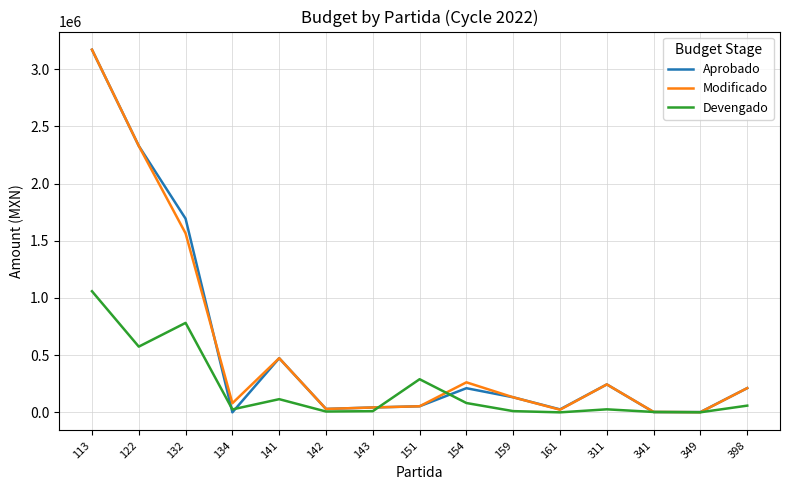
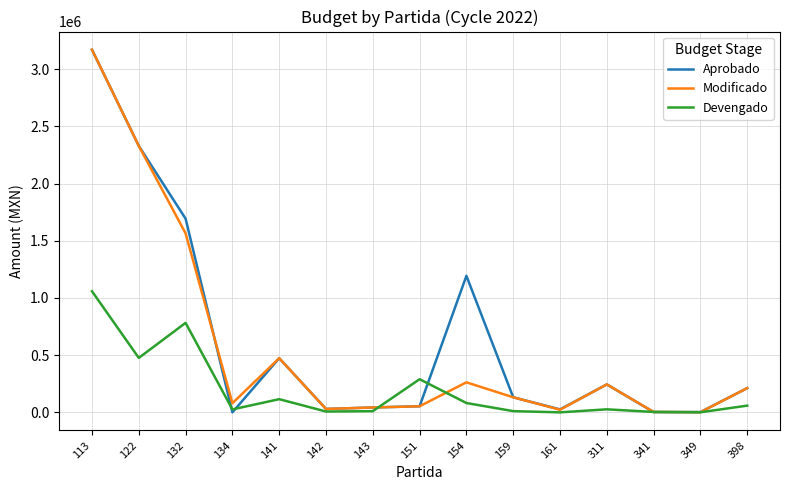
Devengado, 122: 570000 -> 480000
Aprobado, 154: 210000 -> 1190000
